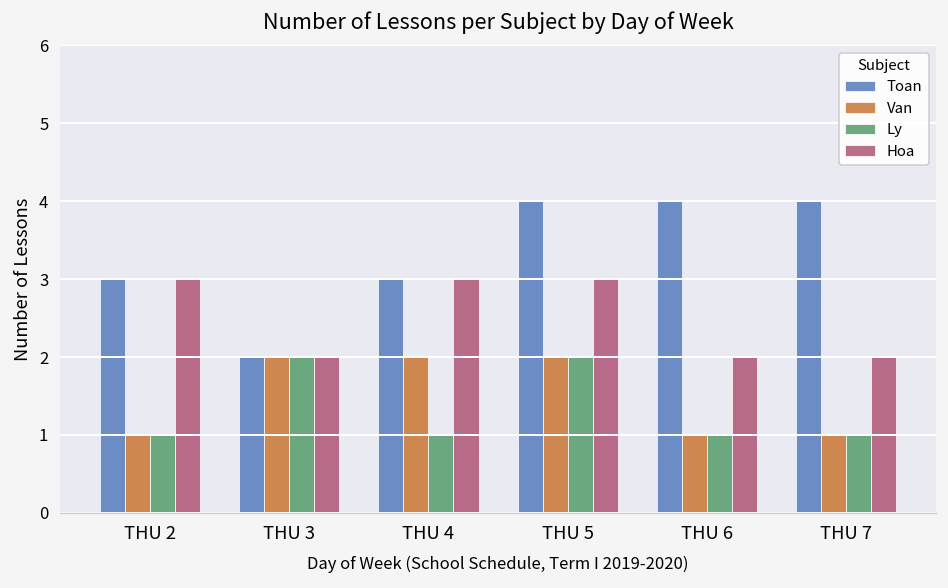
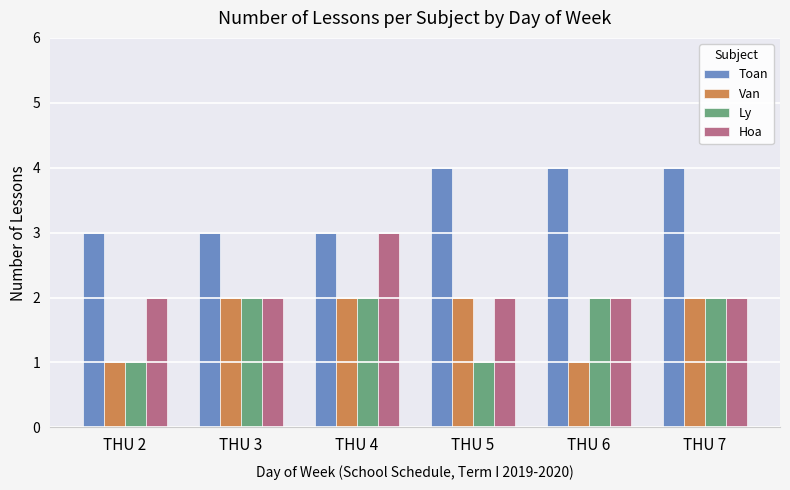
Hoa, THU 2: 3 -> 2
Toan, THU 3: 2 -> 3
Ly, THU 4: 1 -> 2
Ly, THU 5: 2 -> 1
Hoa, THU 5: 3 -> 2
Ly, THU 6: 1 -> 2
Van, THU 7: 1 -> 2
Ly, THU 7: 1 -> 2
